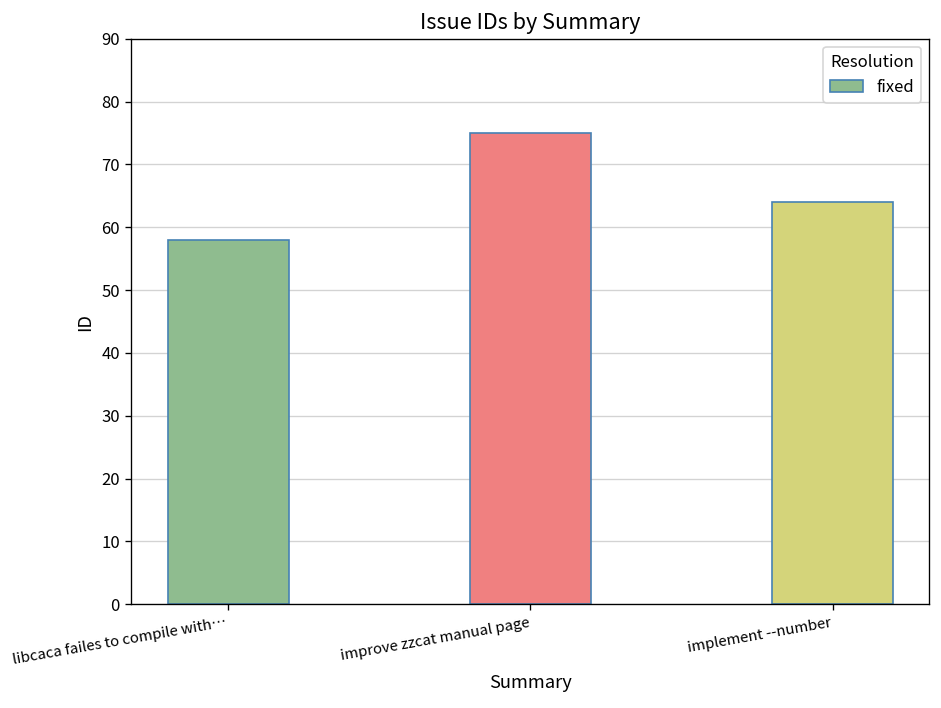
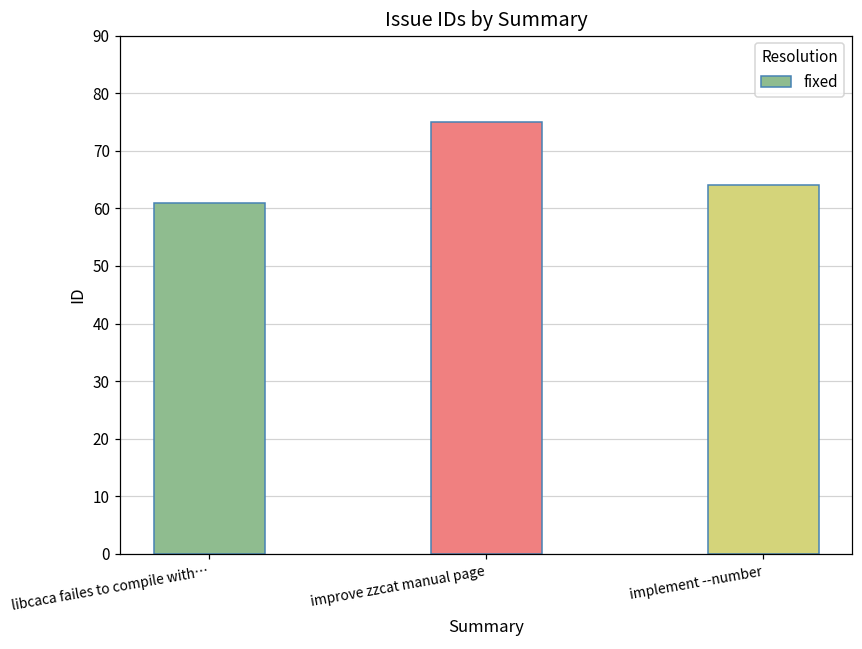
libcaca failes to compile with…: 58 -> 61
